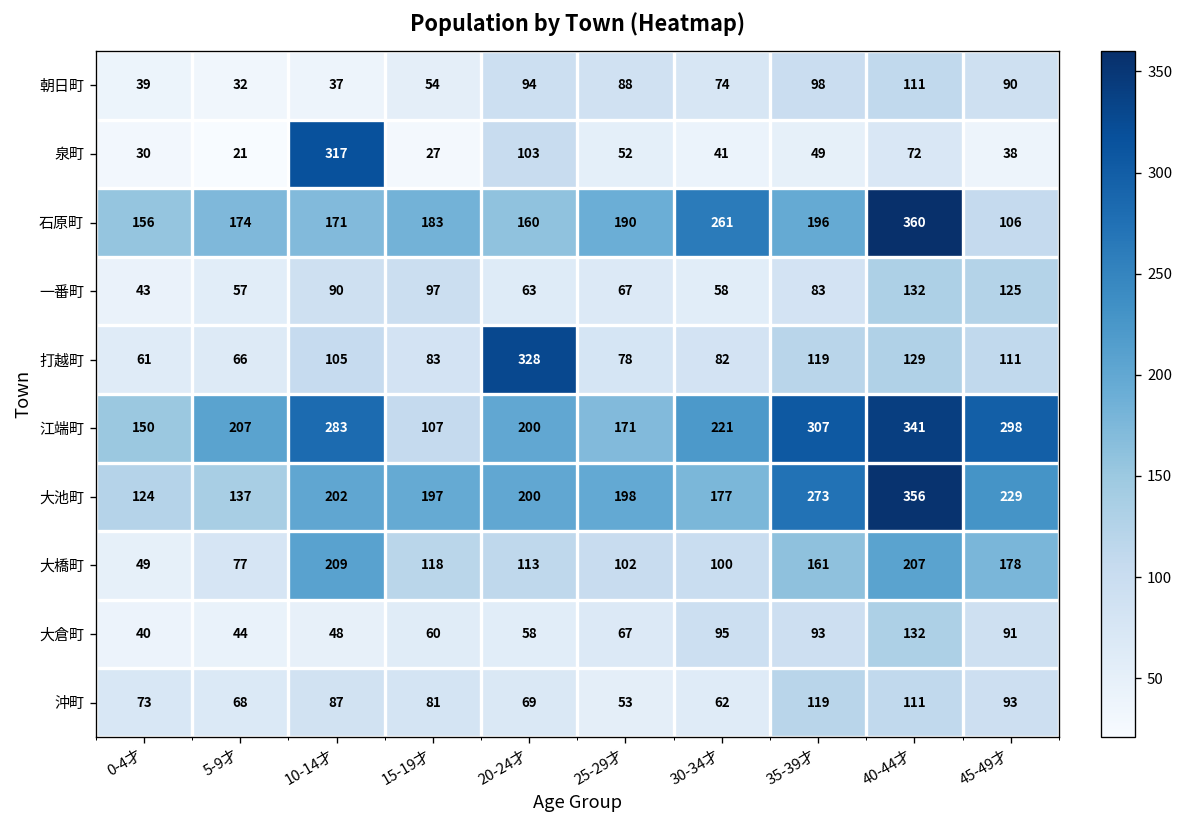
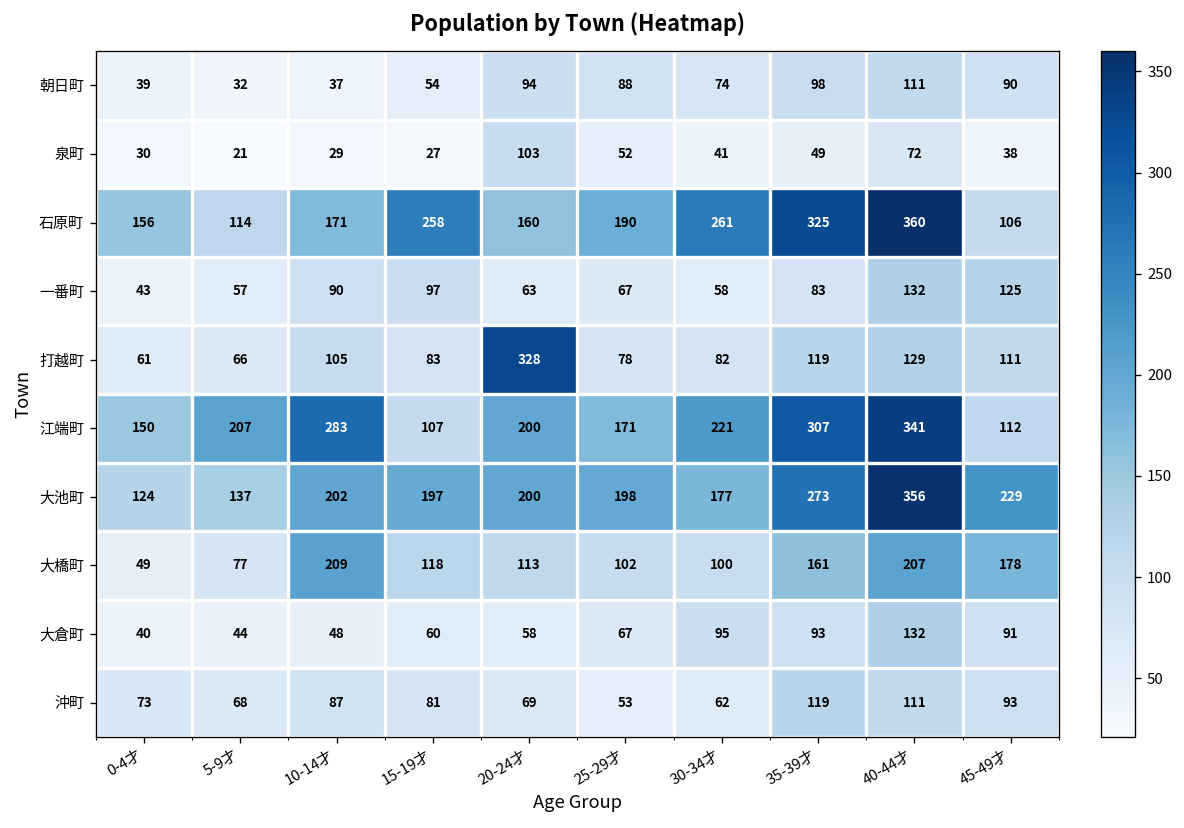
泉町, 10-14才: 317 -> 29
石原町, 5-9才: 174 -> 114
石原町, 15-19才: 183 -> 258
石原町, 35-39才: 196 -> 325
江端町, 45-49才: 298 -> 112
